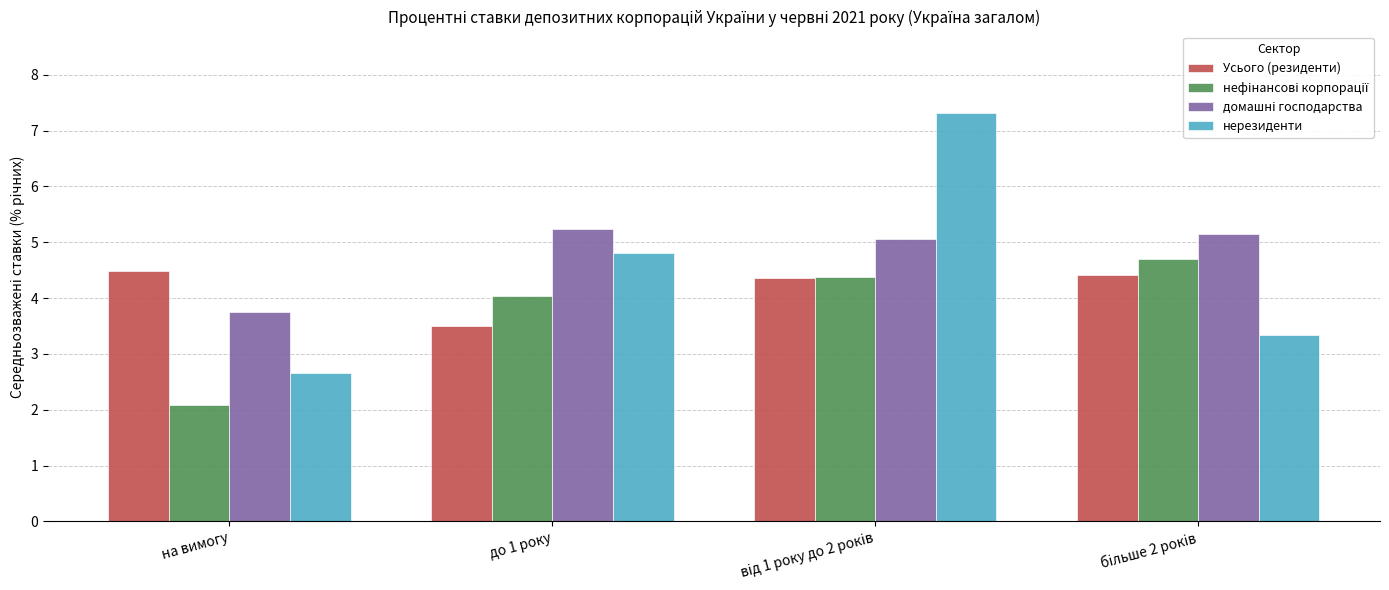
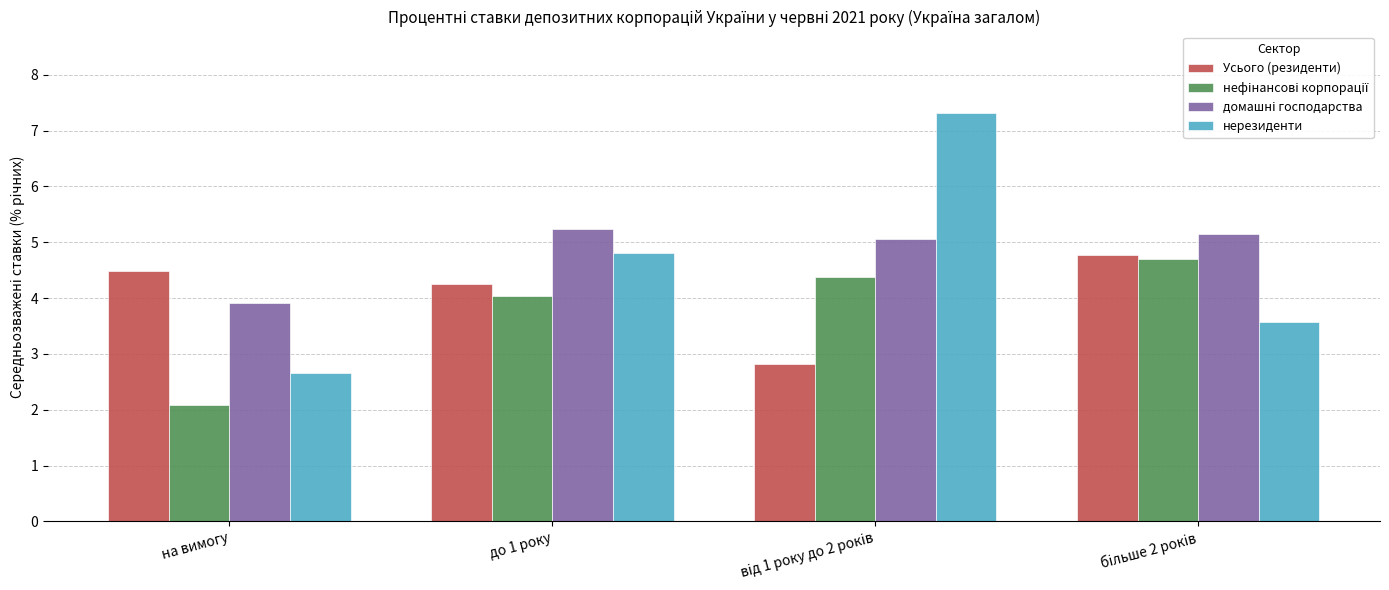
домашні господарства, на вимогу: 3.8 -> 3.9
Усього (резиденти), до 1 року: 3.5 -> 4.2
Усього (резиденти), від 1 року до 2 років: 4.4 -> 2.8
Усього (резиденти), більше 2 років: 4.4 -> 4.8
нерезиденти, більше 2 років: 3.3 -> 3.6
